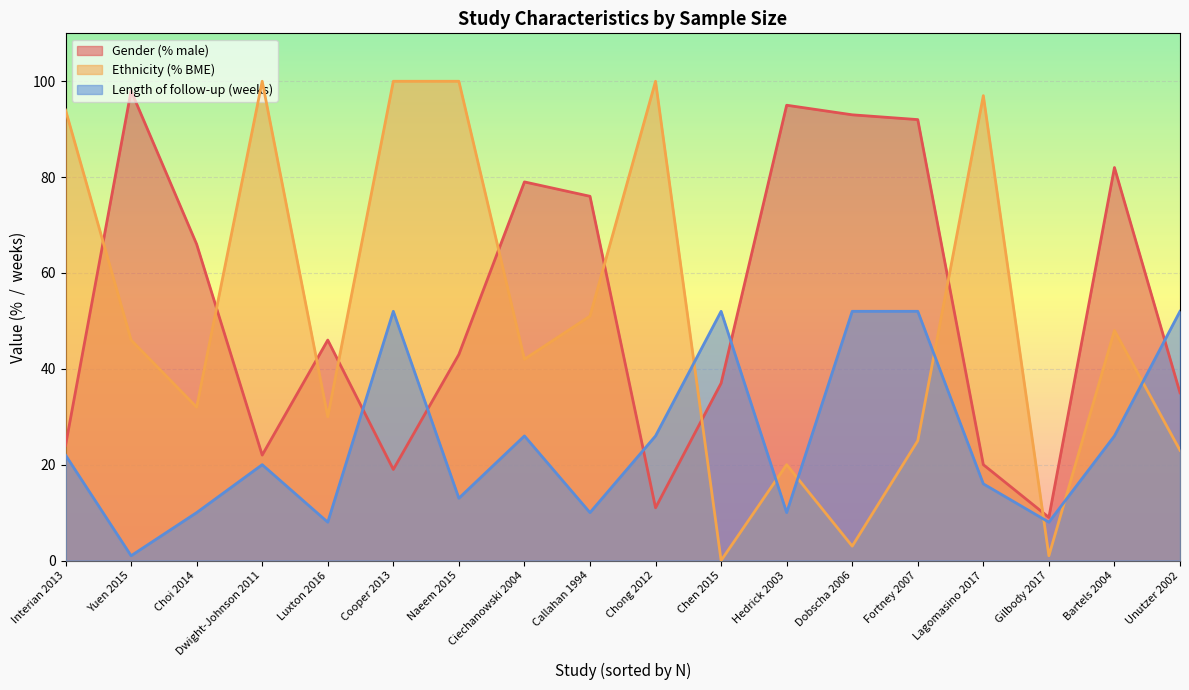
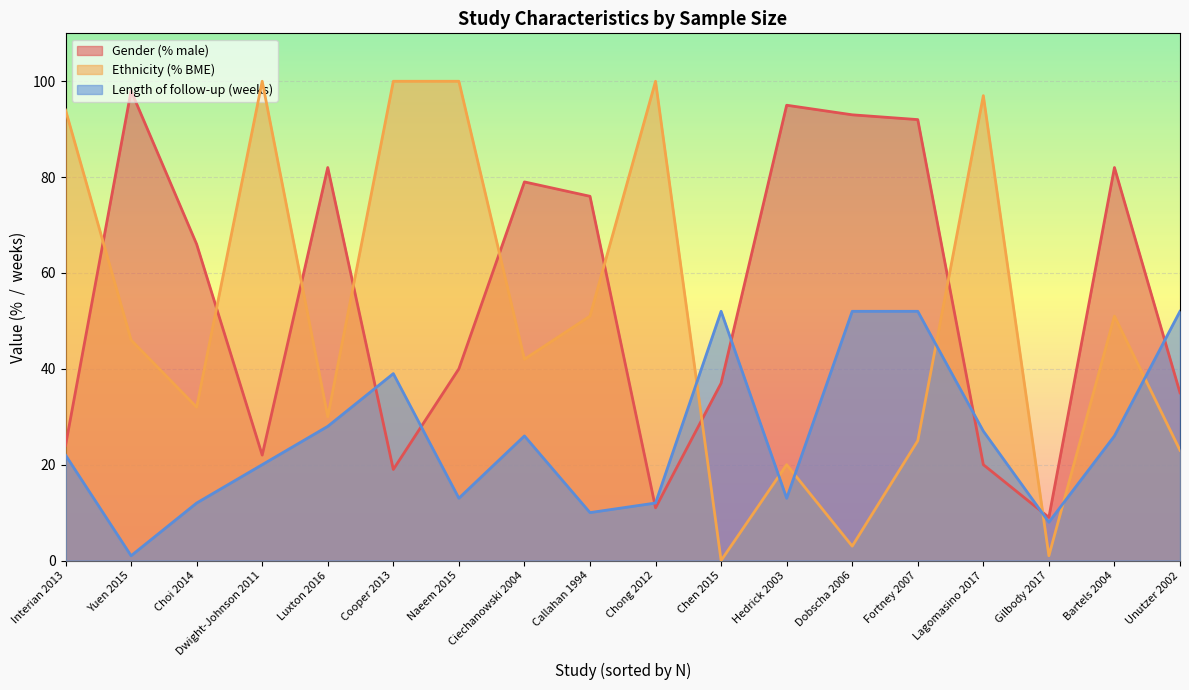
Length of follow-up (weeks), Choi 2014: 10 -> 12
Gender (% male), Luxton 2016: 46 -> 82
Length of follow-up (weeks), Luxton 2016: 8 -> 28
Length of follow-up (weeks), Cooper 2013: 52 -> 39
Gender (% male), Naeem 2015: 43 -> 40
Length of follow-up (weeks), Chong 2012: 26 -> 12
Length of follow-up (weeks), Hedrick 2003: 10 -> 13
Length of follow-up (weeks), Lagomasino 2017: 16 -> 27
Ethnicity (% BME), Bartels 2004: 48 -> 51
